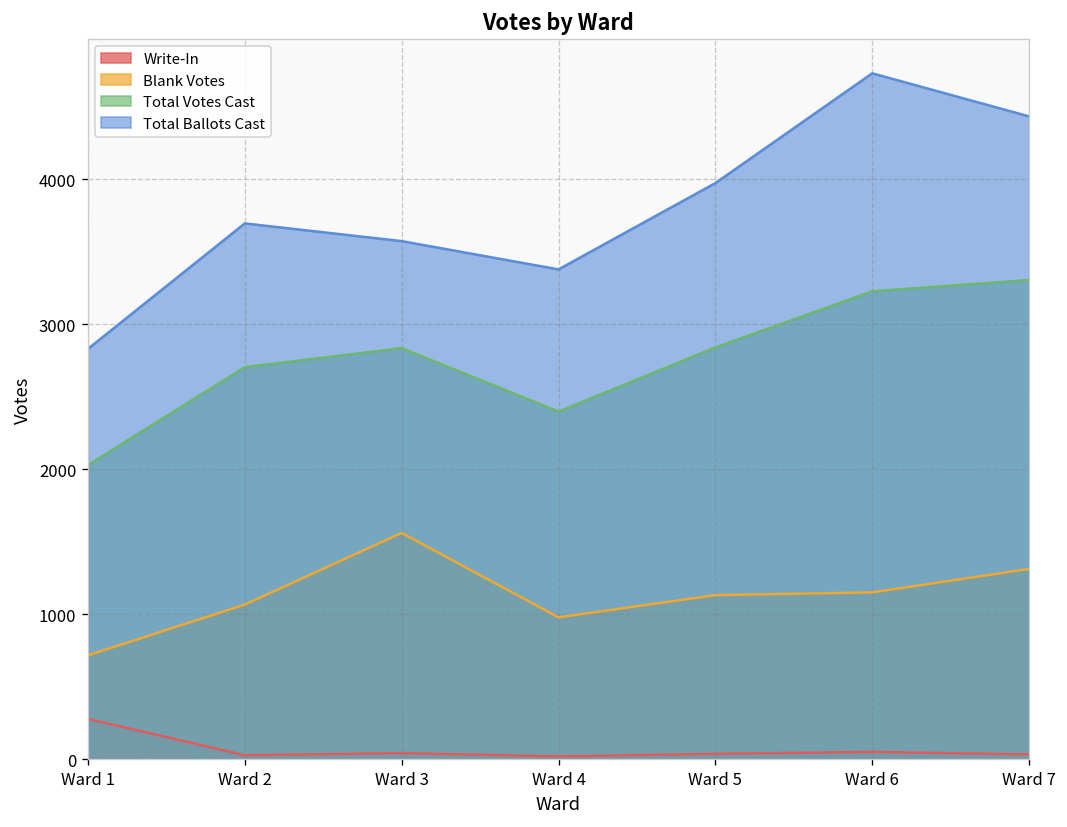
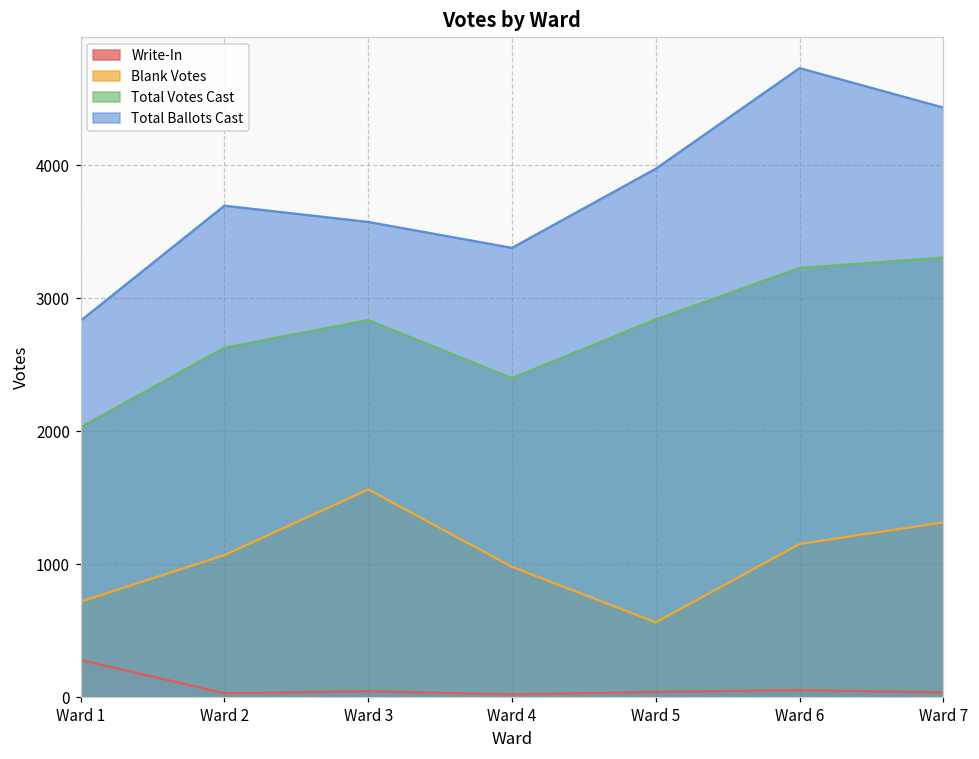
Total Votes Cast, Ward 2: 2710 -> 2630
Blank Votes, Ward 5: 1130 -> 560
